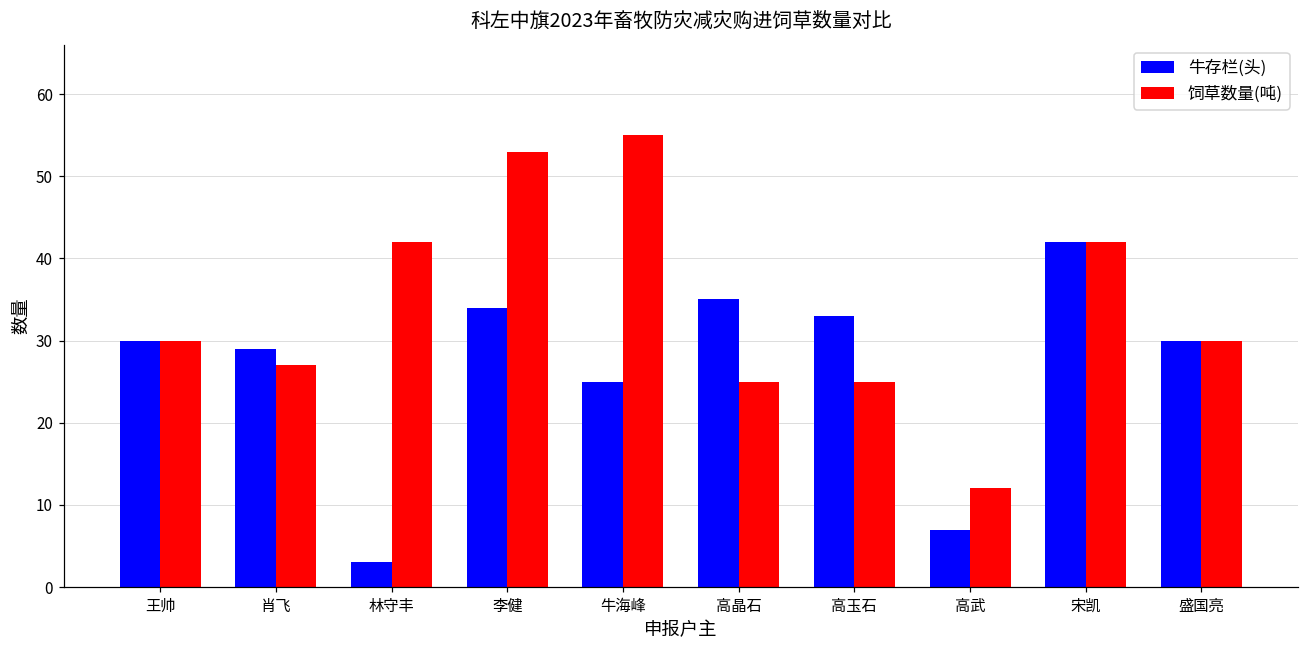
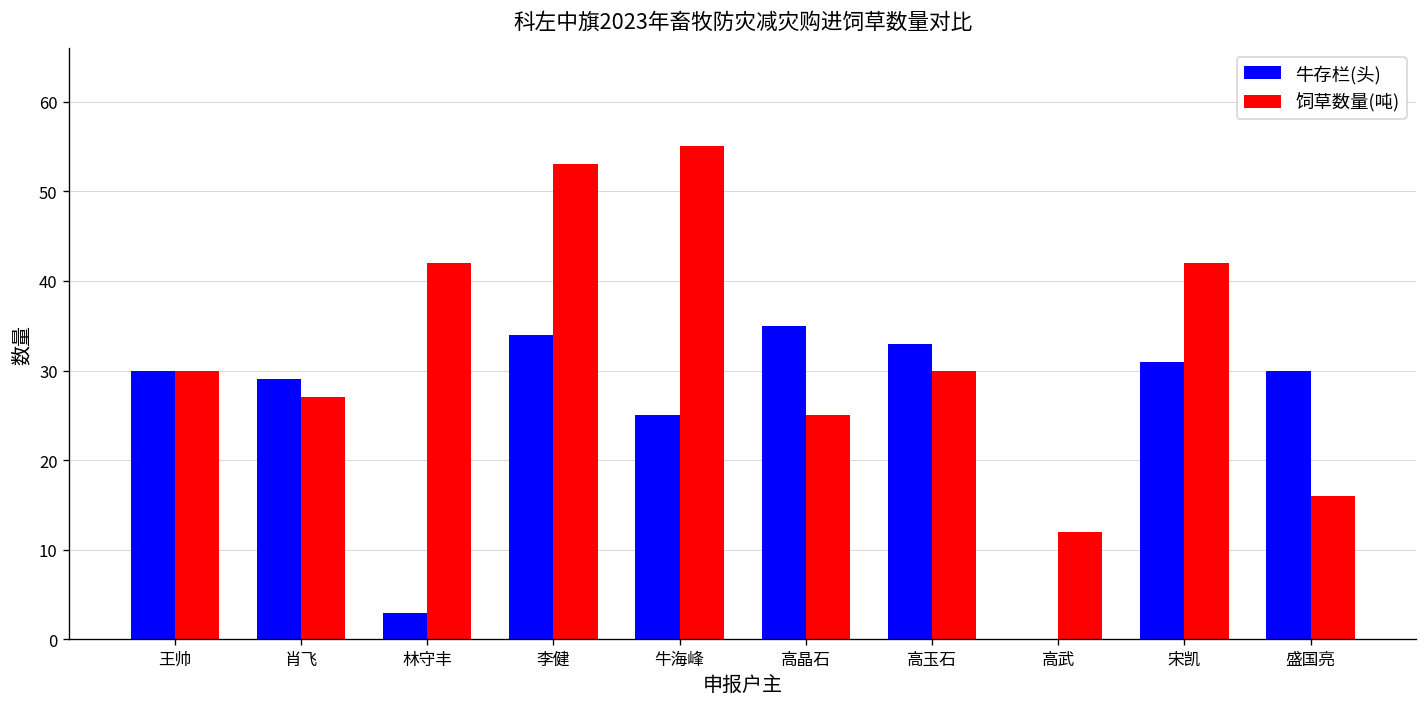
饲草数量(吨), 高玉石: 25 -> 30
牛存栏(头), 高武: 7 -> 0
牛存栏(头), 宋凯: 42 -> 31
饲草数量(吨), 盛国亮: 30 -> 16
